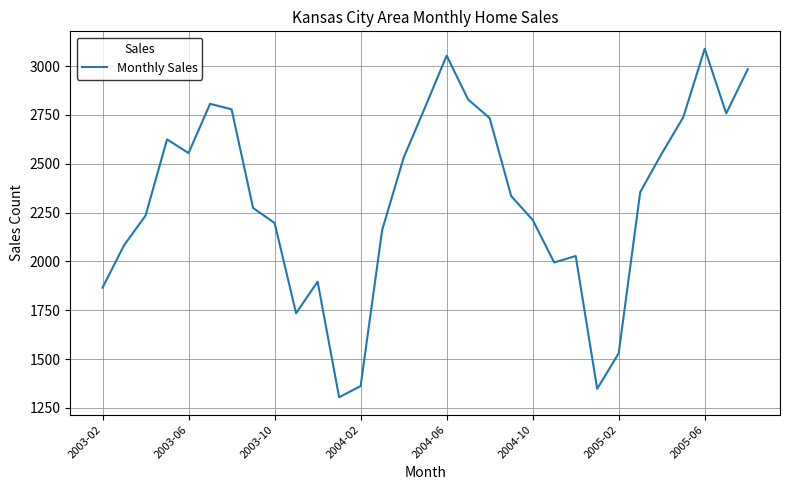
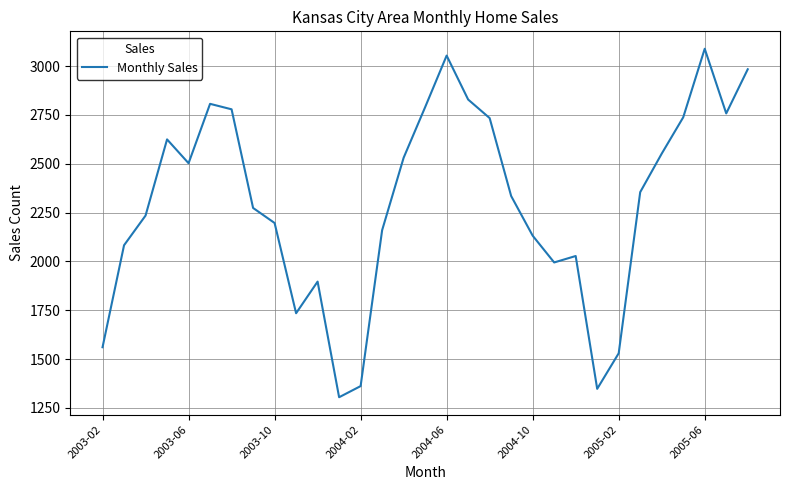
2003-02: 1870 -> 1560
2003-06: 2560 -> 2500
2004-10: 2210 -> 2130
